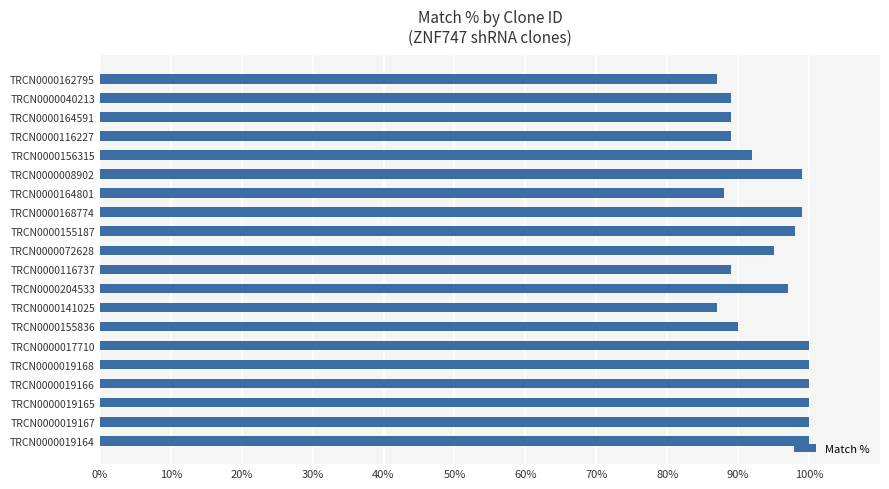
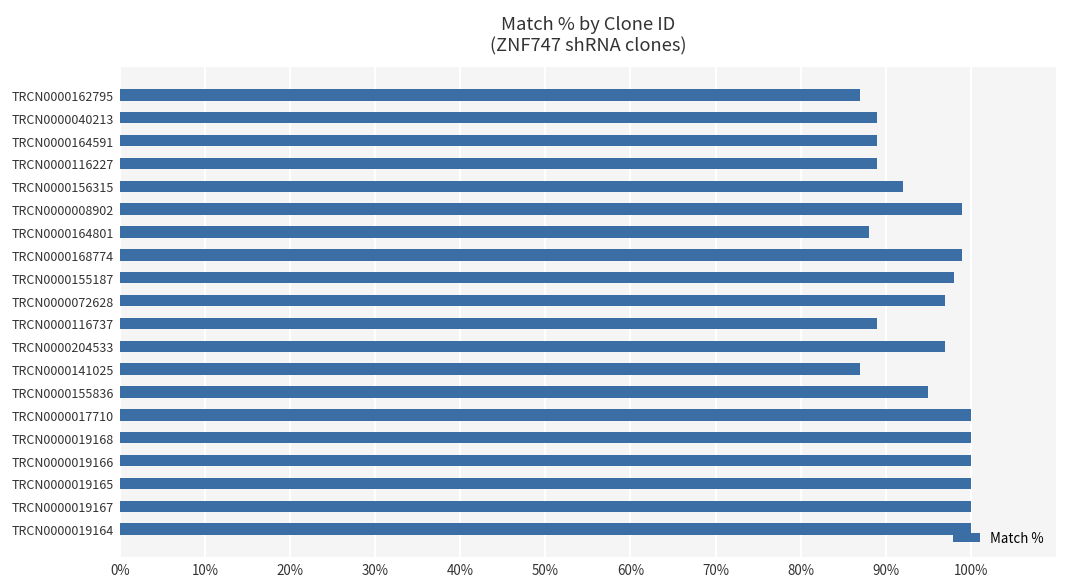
TRCN0000072628: 95% -> 97%
TRCN0000155836: 90% -> 95%
